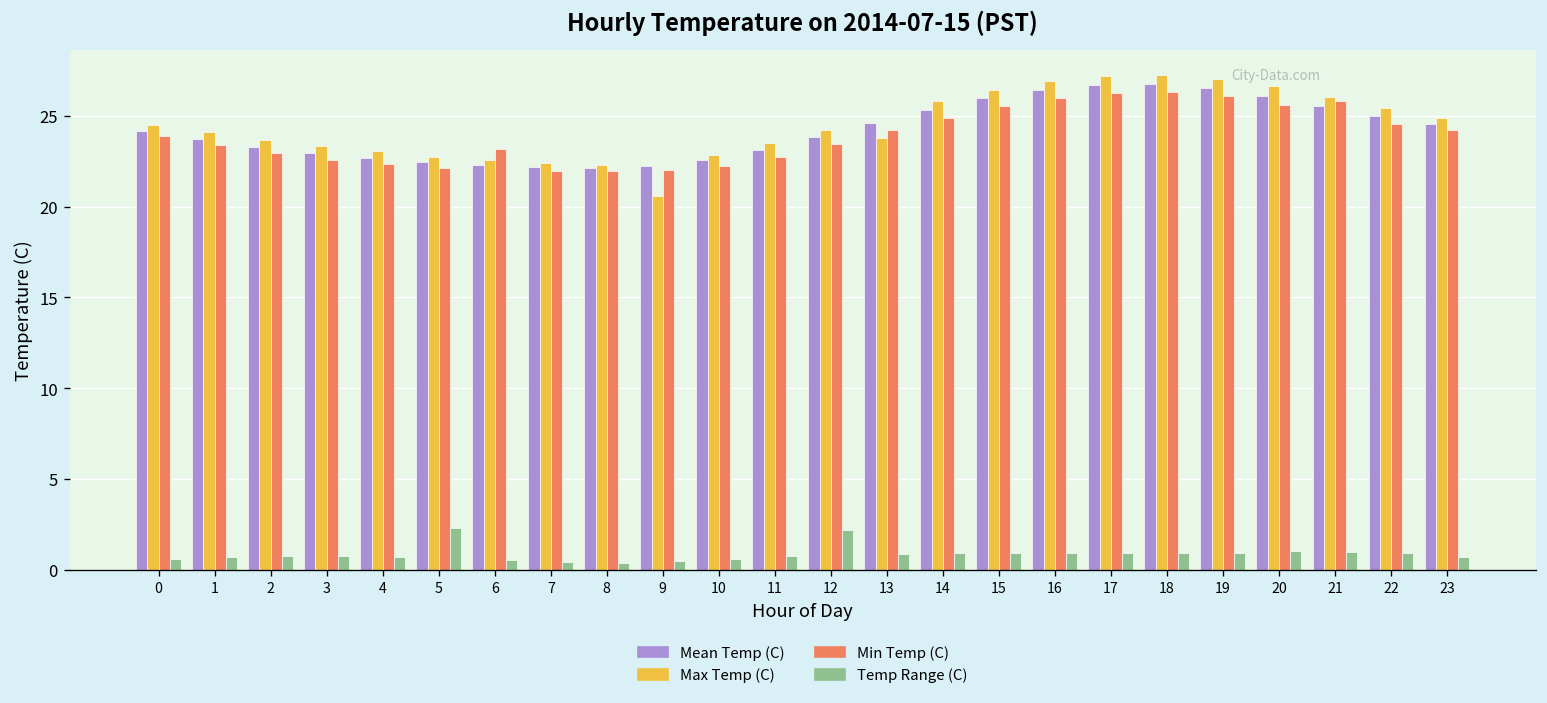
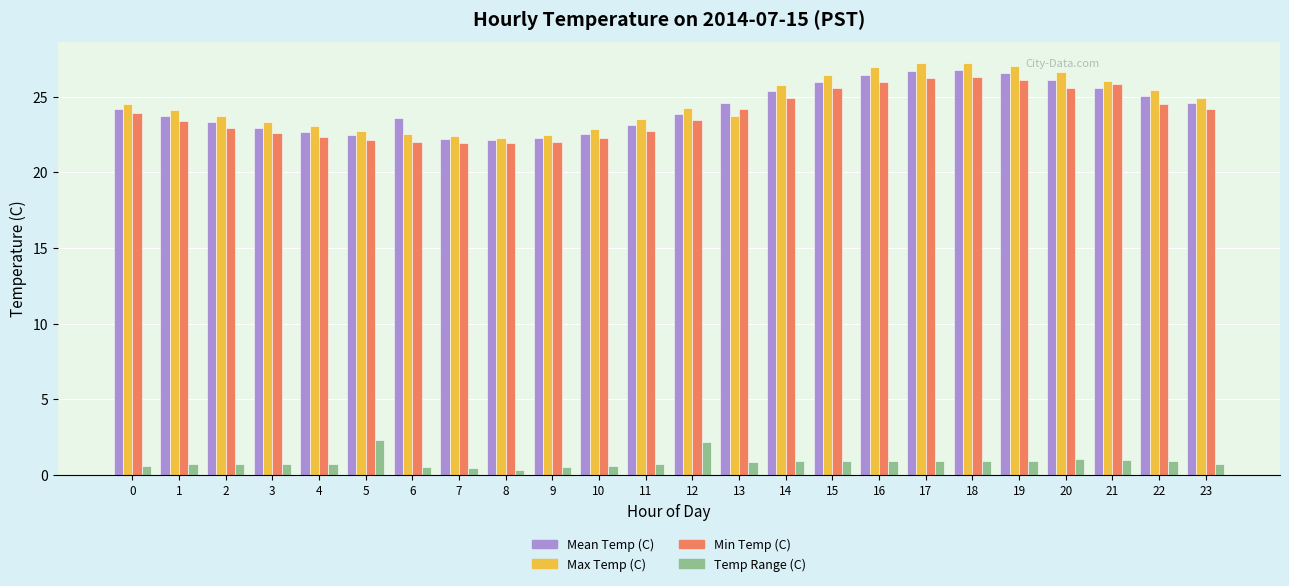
Mean Temp (C), 6: 22.3 -> 23.6
Min Temp (C), 6: 23.2 -> 22.0
Max Temp (C), 9: 20.6 -> 22.5
